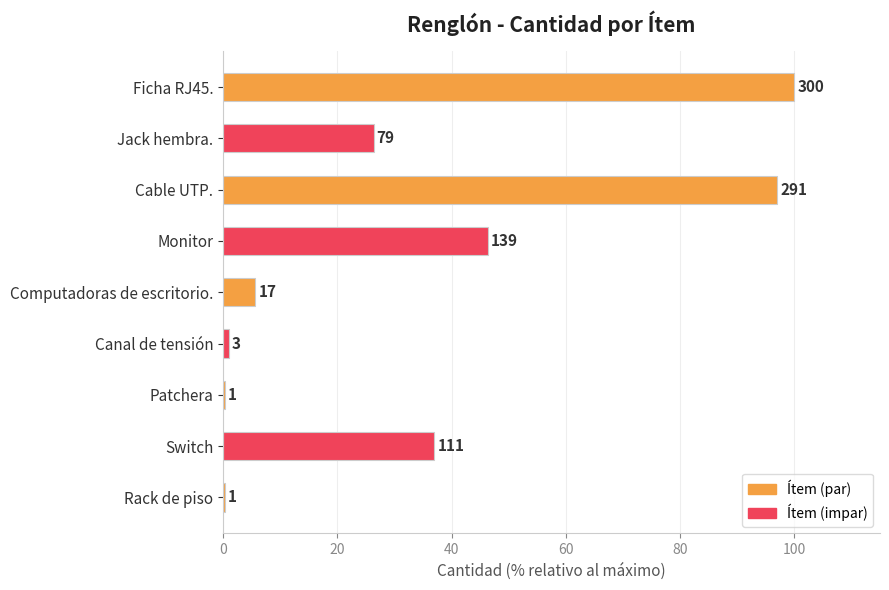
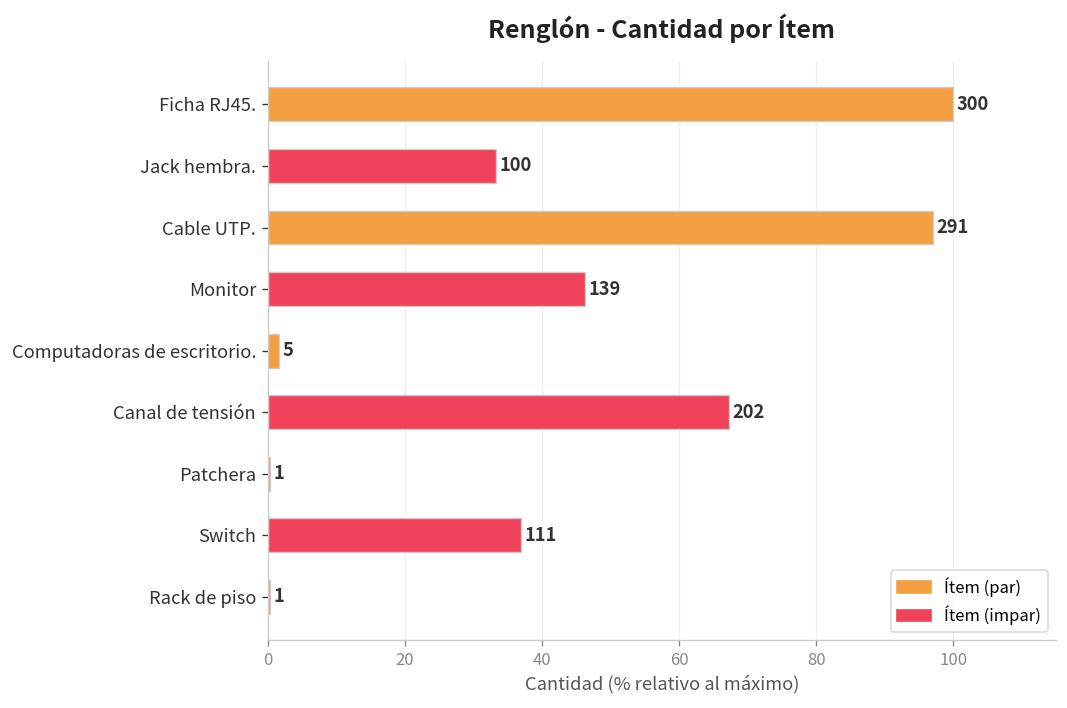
Jack hembra.: 79 -> 100
Computadoras de escritorio.: 17 -> 5
Canal de tensión: 3 -> 202
